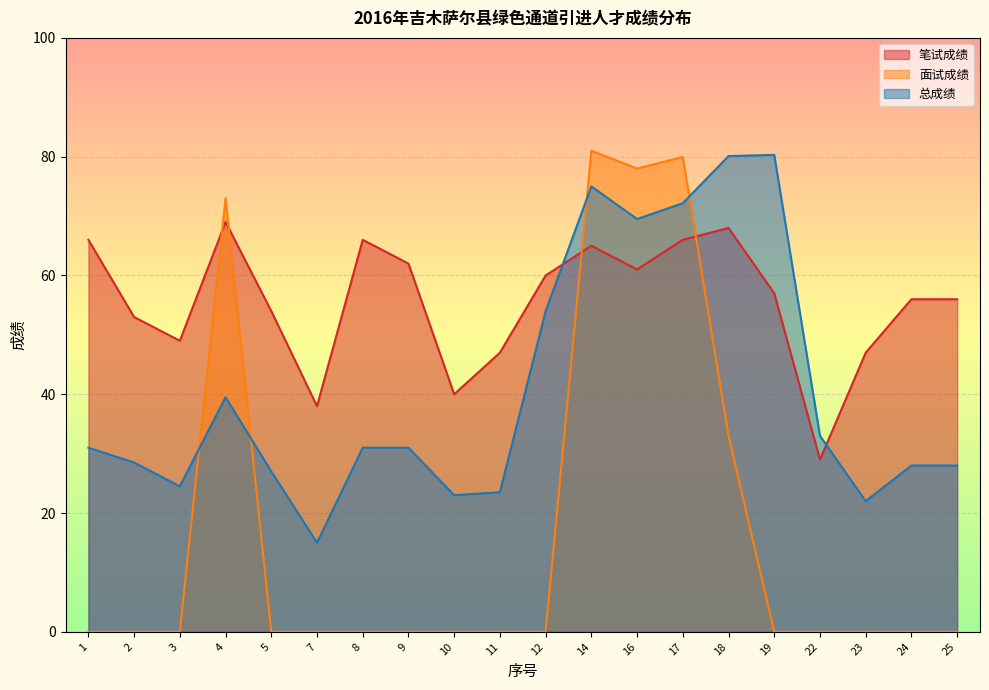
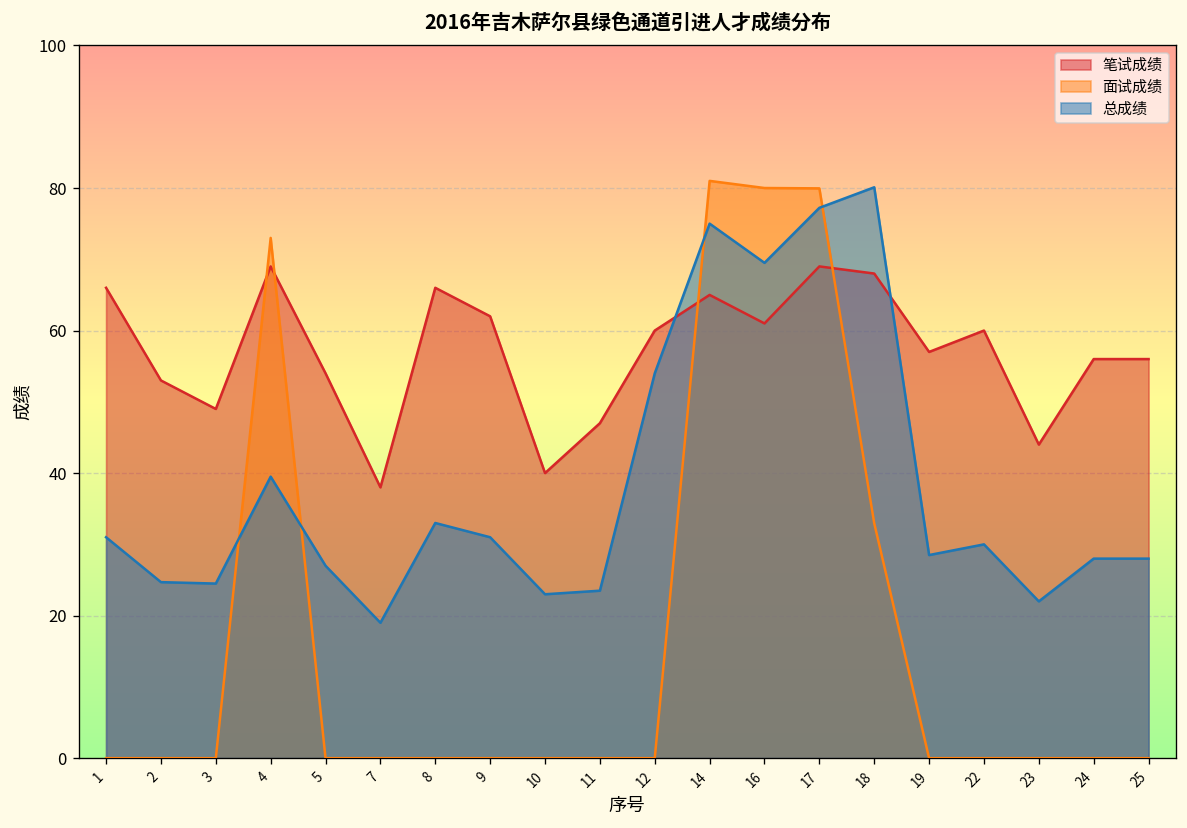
总成绩, 2: 29 -> 25
总成绩, 7: 15 -> 19
总成绩, 8: 31 -> 33
面试成绩, 16: 78 -> 80
笔试成绩, 17: 66 -> 69
总成绩, 17: 72 -> 77
总成绩, 19: 80 -> 29
笔试成绩, 22: 29 -> 60
总成绩, 22: 33 -> 30
笔试成绩, 23: 47 -> 44
